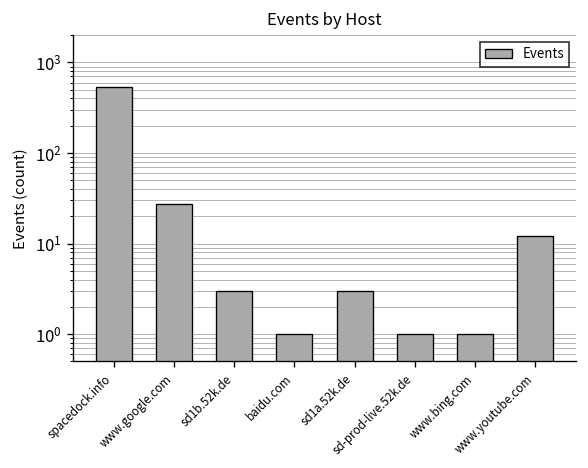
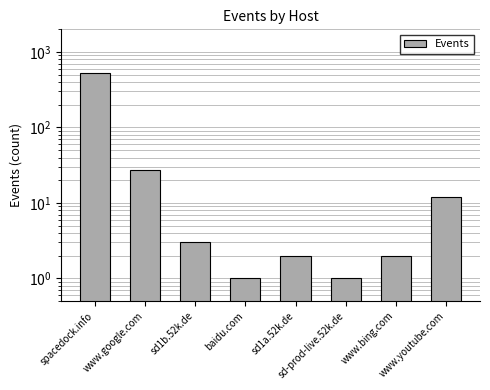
sd1a.52k.de: 3 -> 2
www.bing.com: 1 -> 2
